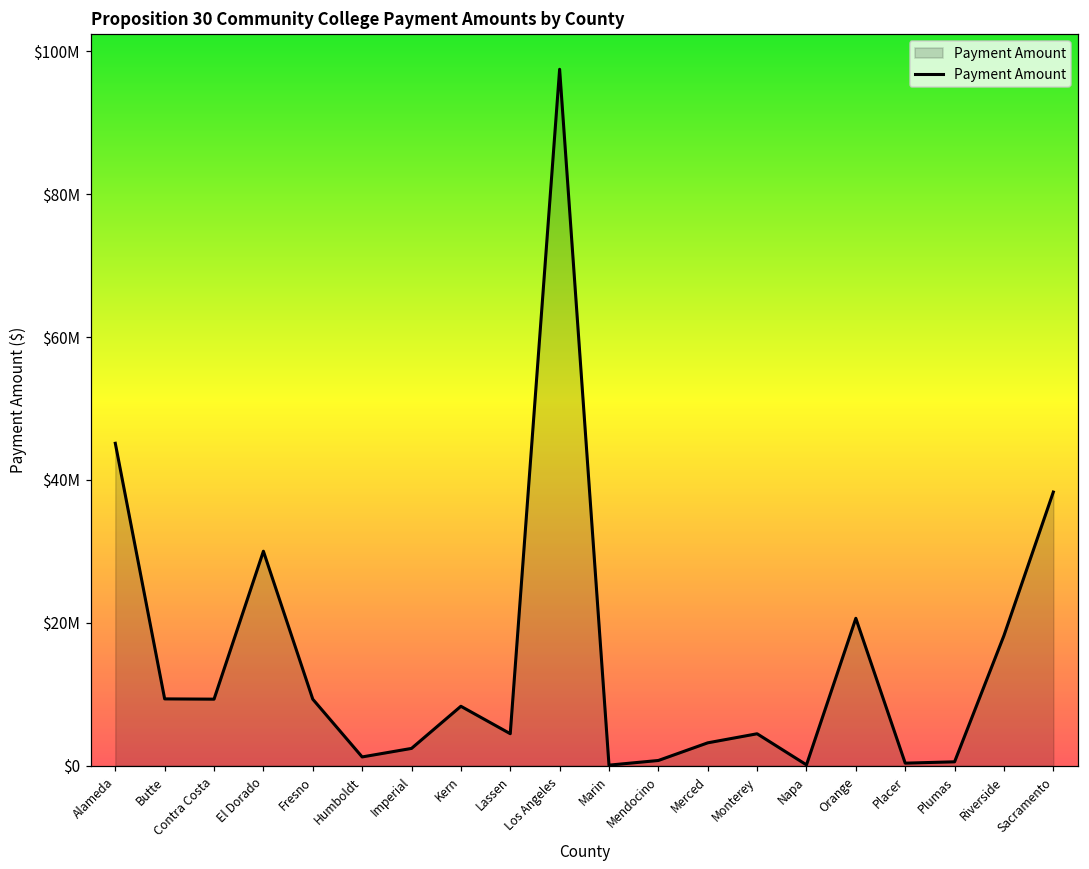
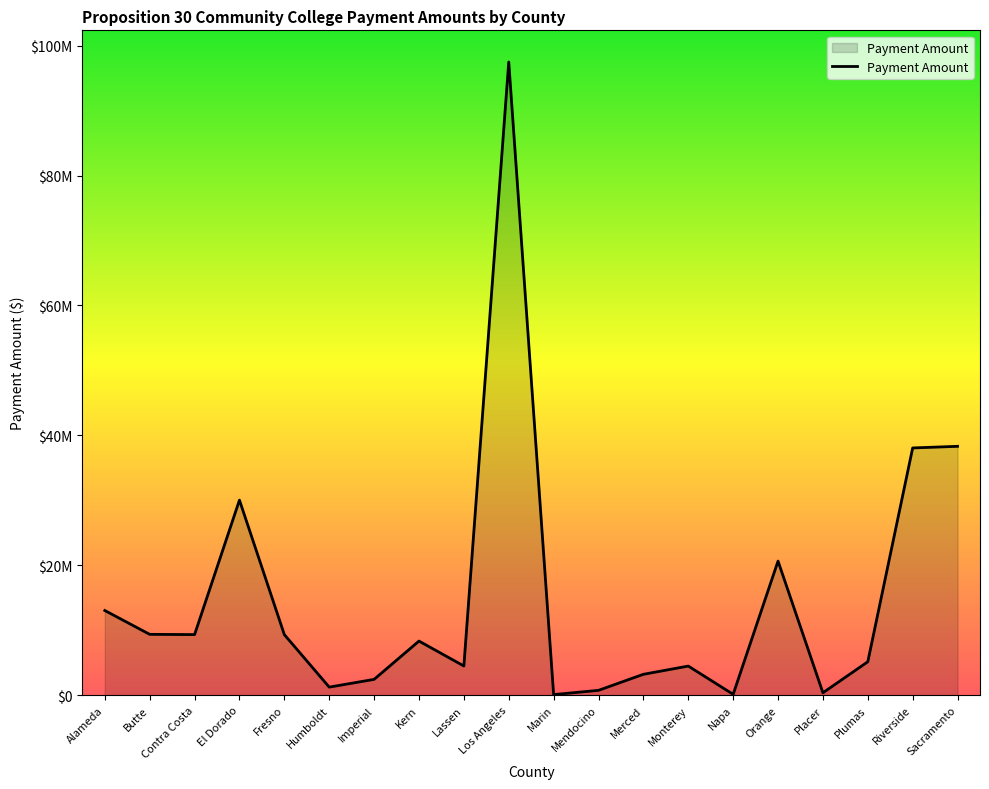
Alameda: $45000000 -> $13000000
Plumas: $1000000 -> $5000000
Riverside: $18000000 -> $38000000
